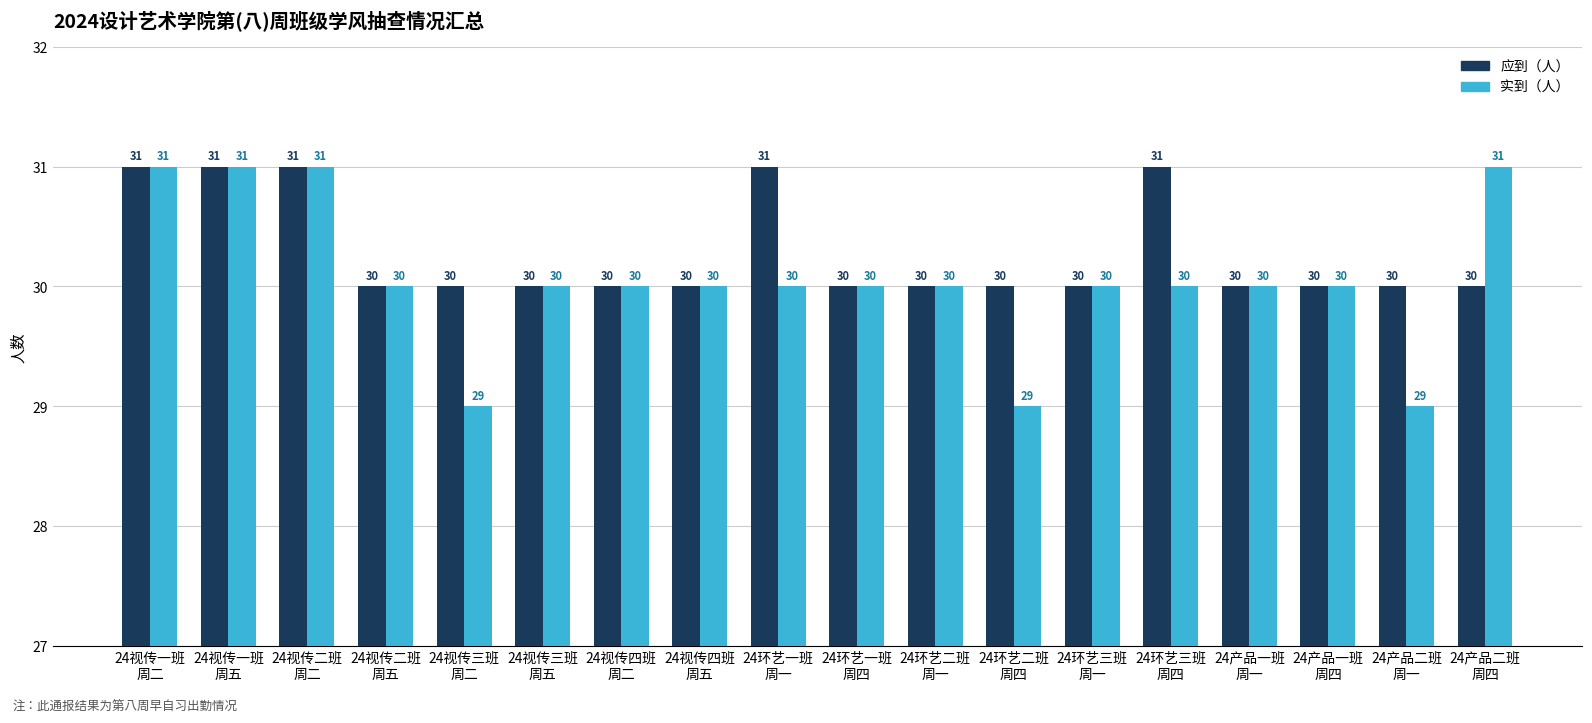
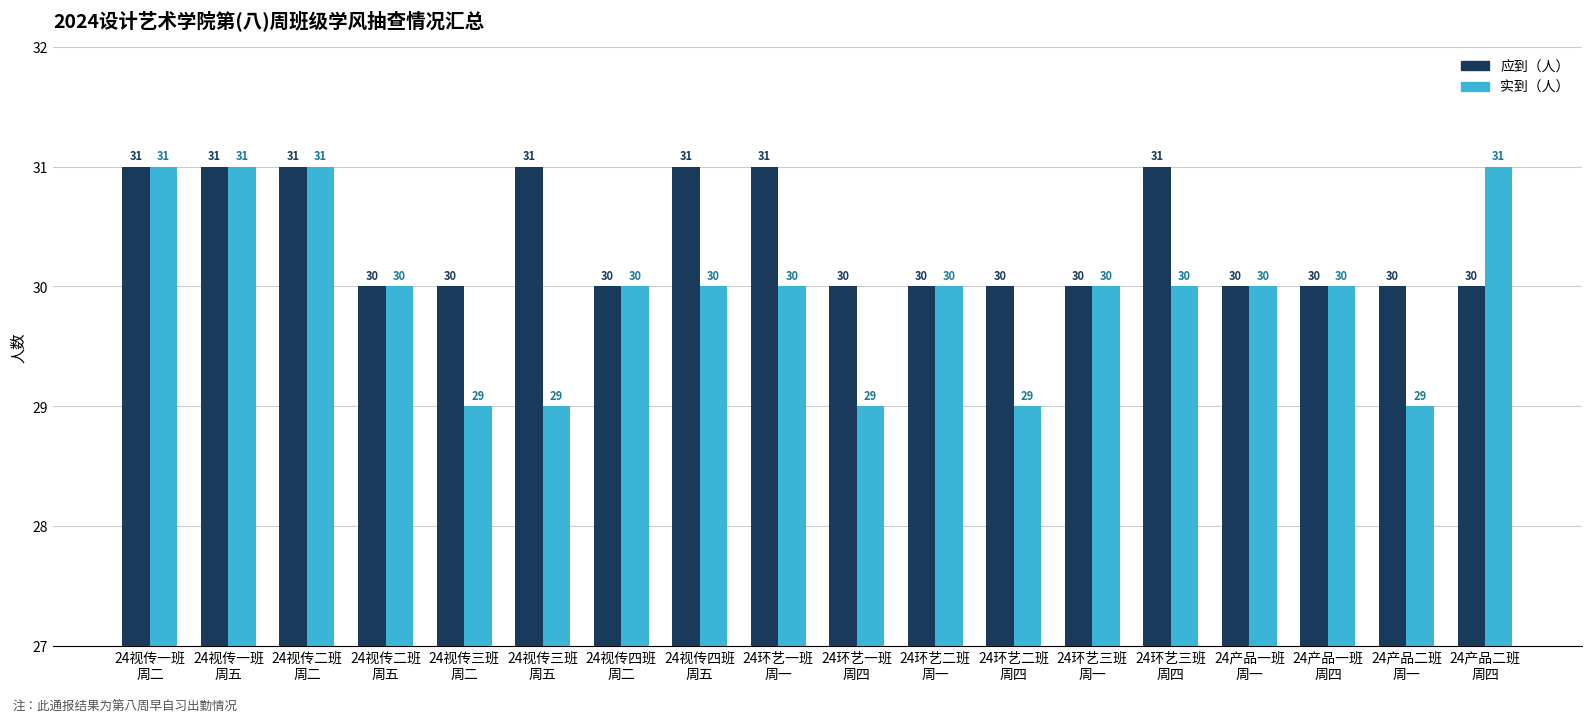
应到（人）, 24视传三班 周五: 30 -> 31
实到（人）, 24视传三班 周五: 30 -> 29
应到（人）, 24视传四班 周五: 30 -> 31
实到（人）, 24环艺一班 周四: 30 -> 29
